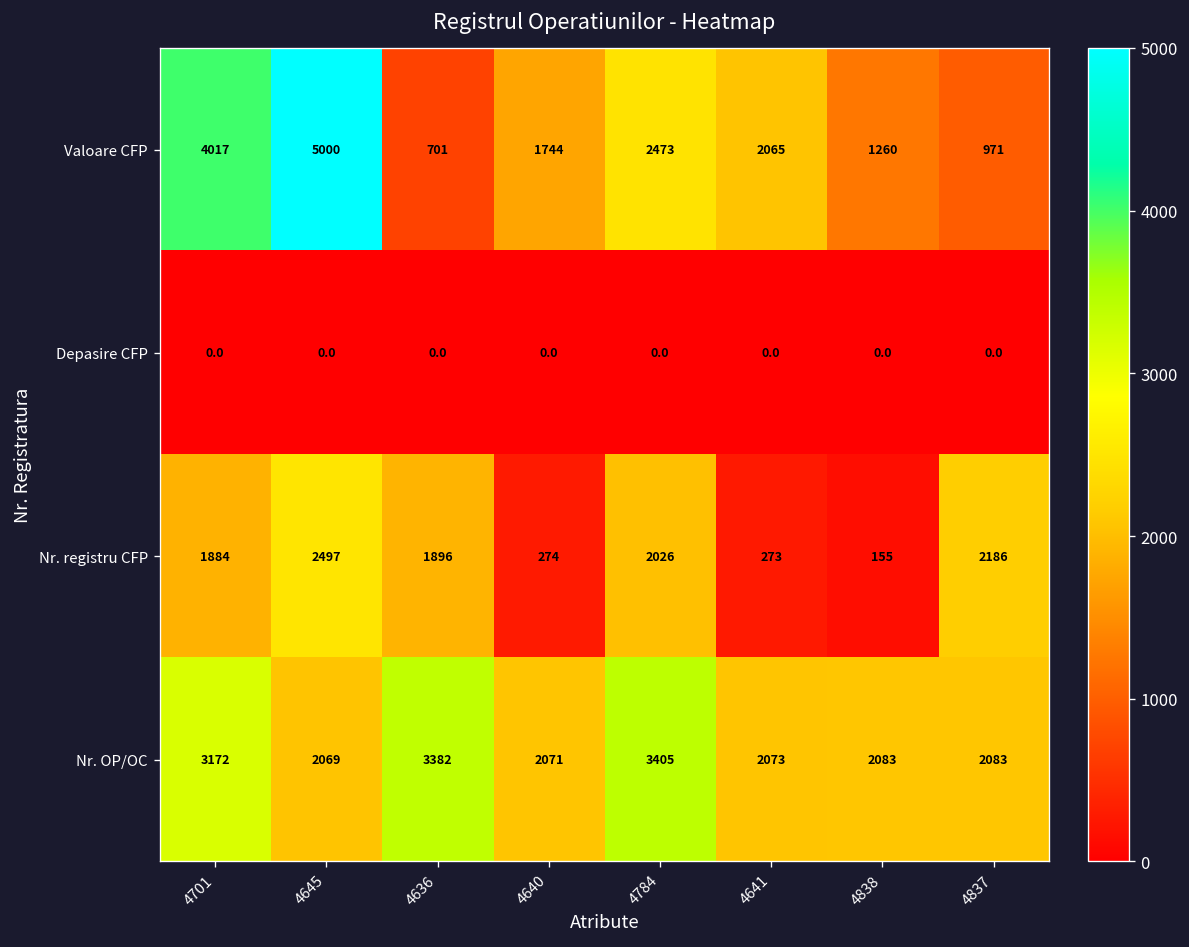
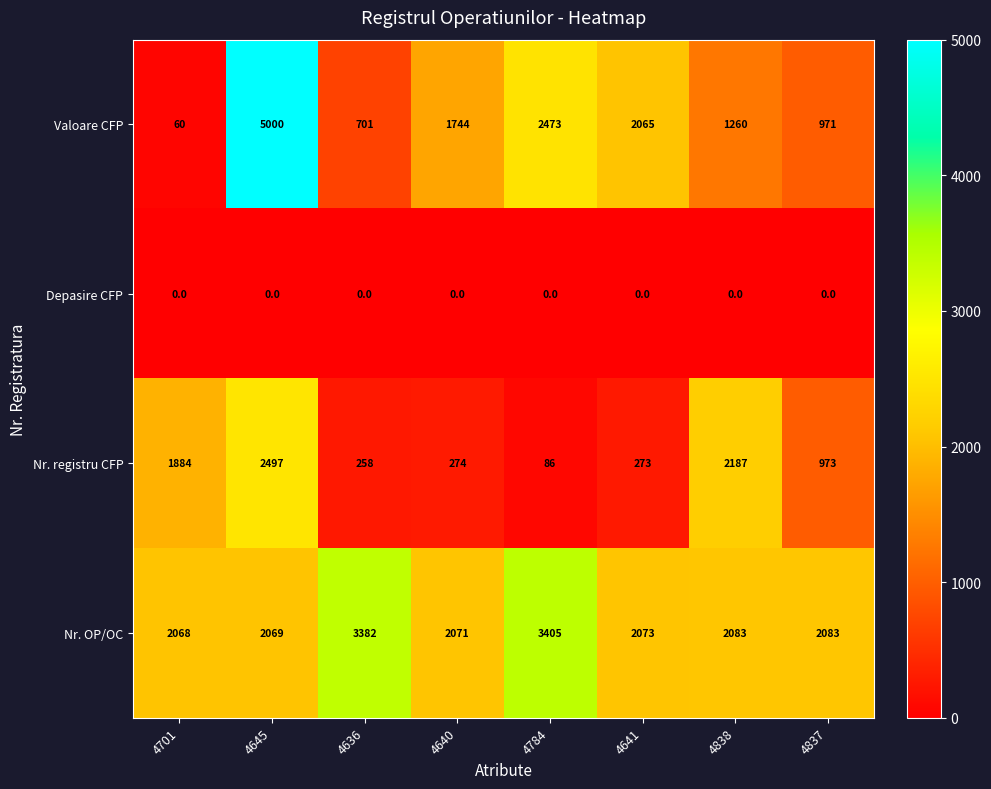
Valoare CFP, 4701: 4017 -> 60
Nr. registru CFP, 4636: 1896 -> 258
Nr. registru CFP, 4784: 2026 -> 86
Nr. registru CFP, 4838: 155 -> 2187
Nr. registru CFP, 4837: 2186 -> 973
Nr. OP/OC, 4701: 3172 -> 2068
